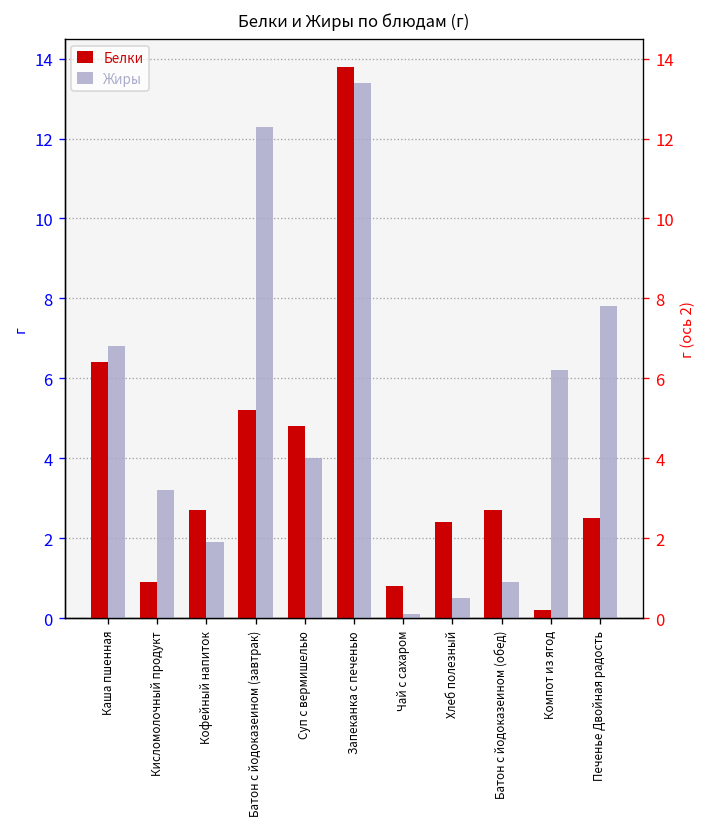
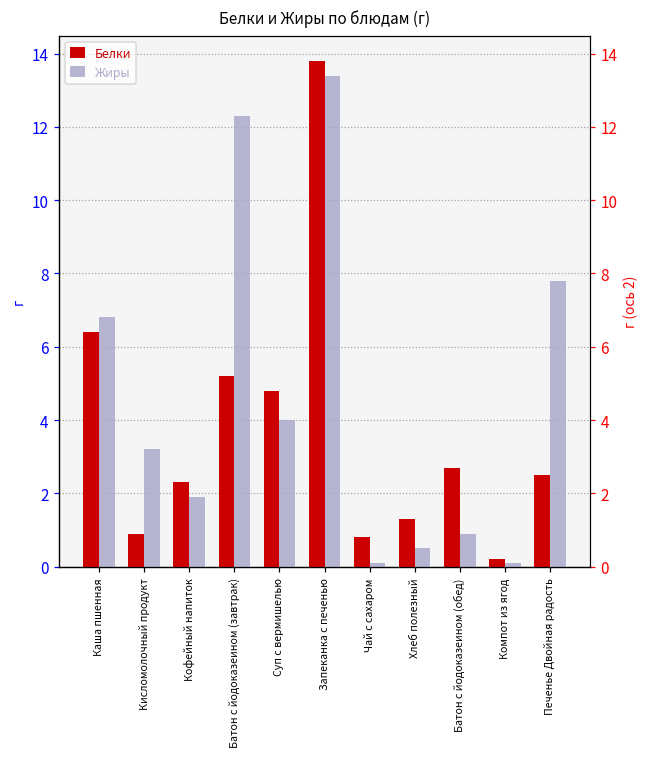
Белки, Кофейный напиток: 2.7 -> 2.3
Белки, Хлеб полезный: 2.4 -> 1.3
Жиры, Компот из ягод: 6.2 -> 0.1
